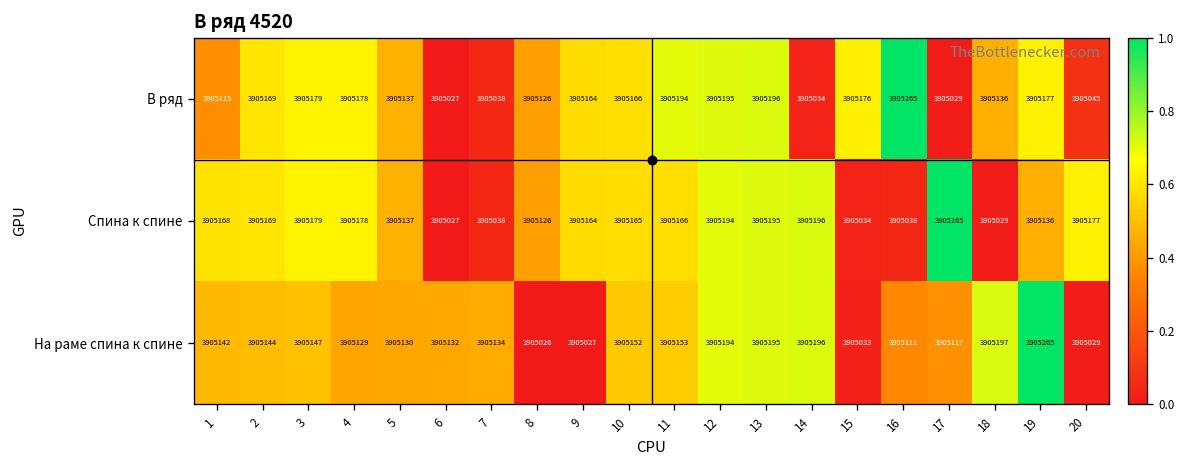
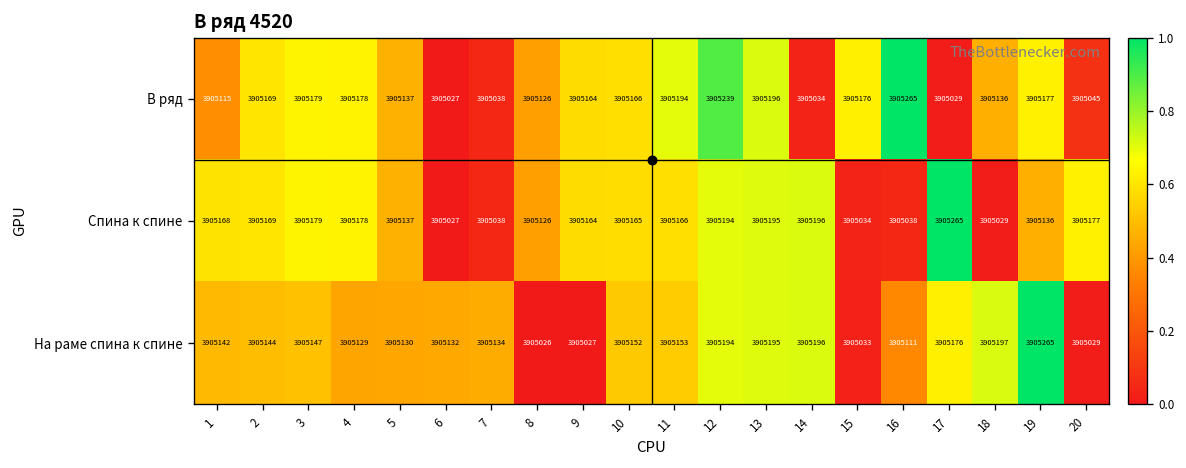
В ряд, 12: 3905195 -> 3905239
На раме спина к спине, 17: 3905117 -> 3905176
